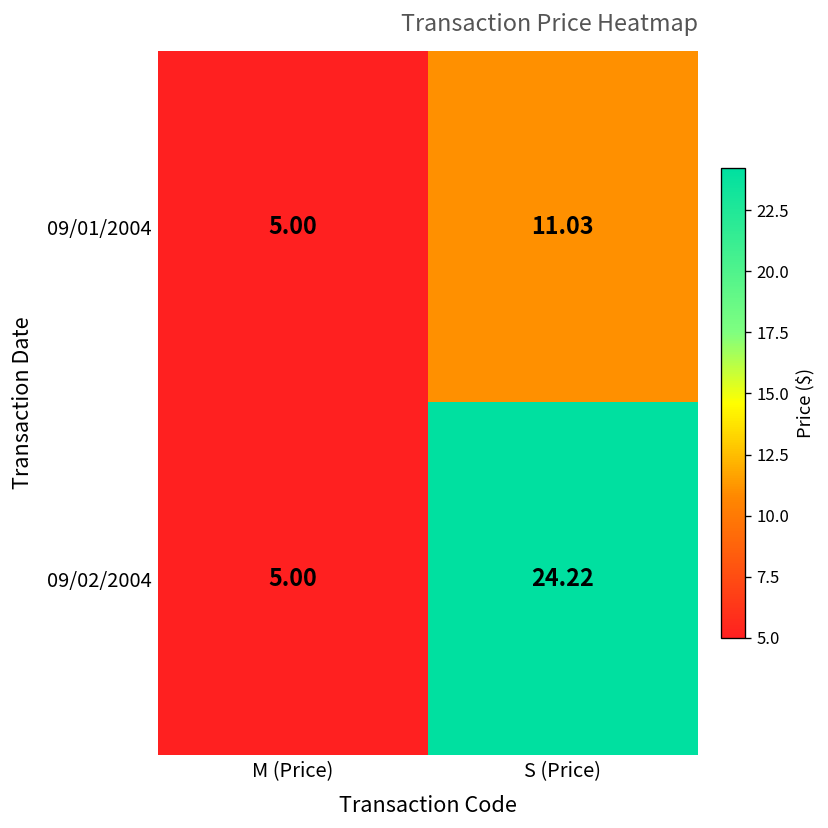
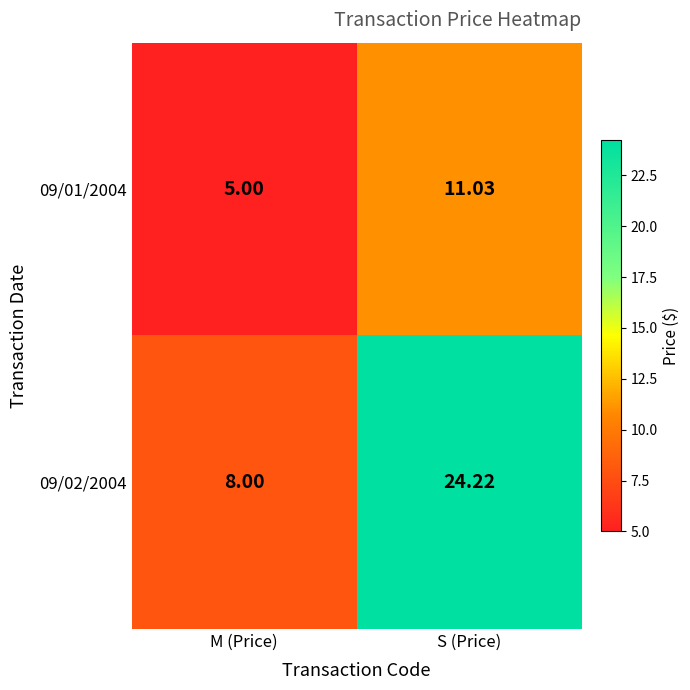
09/02/2004, M (Price): 5.00 -> 8.00
